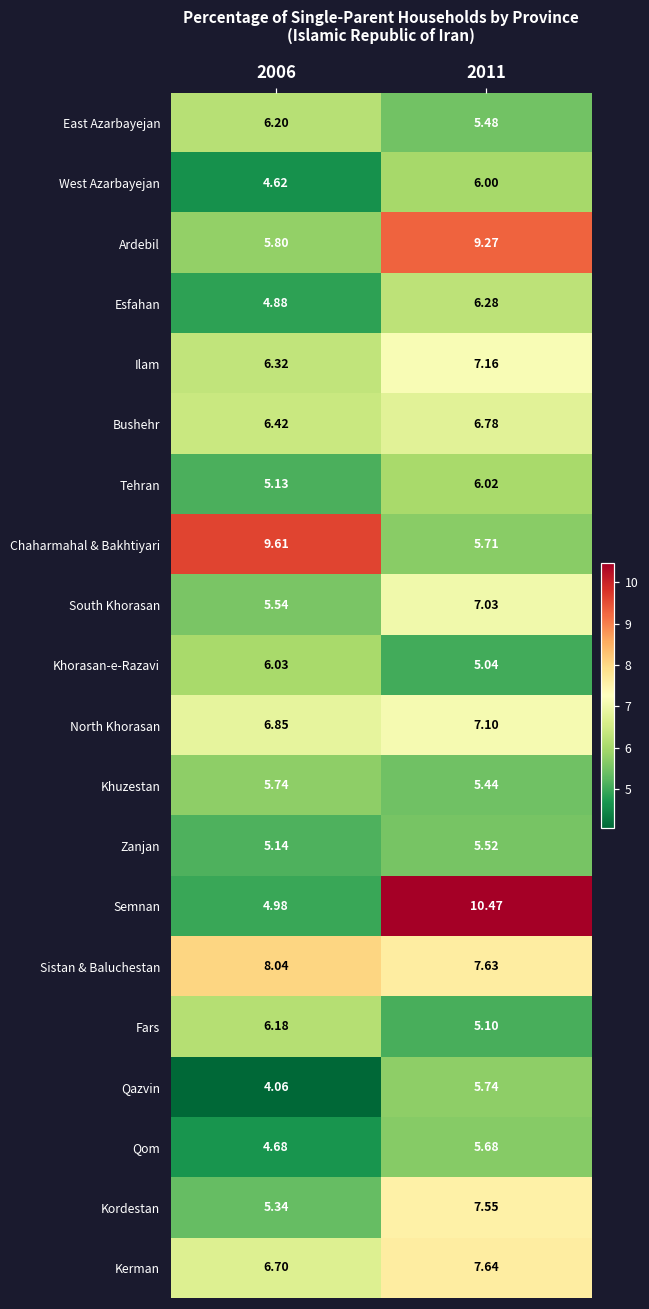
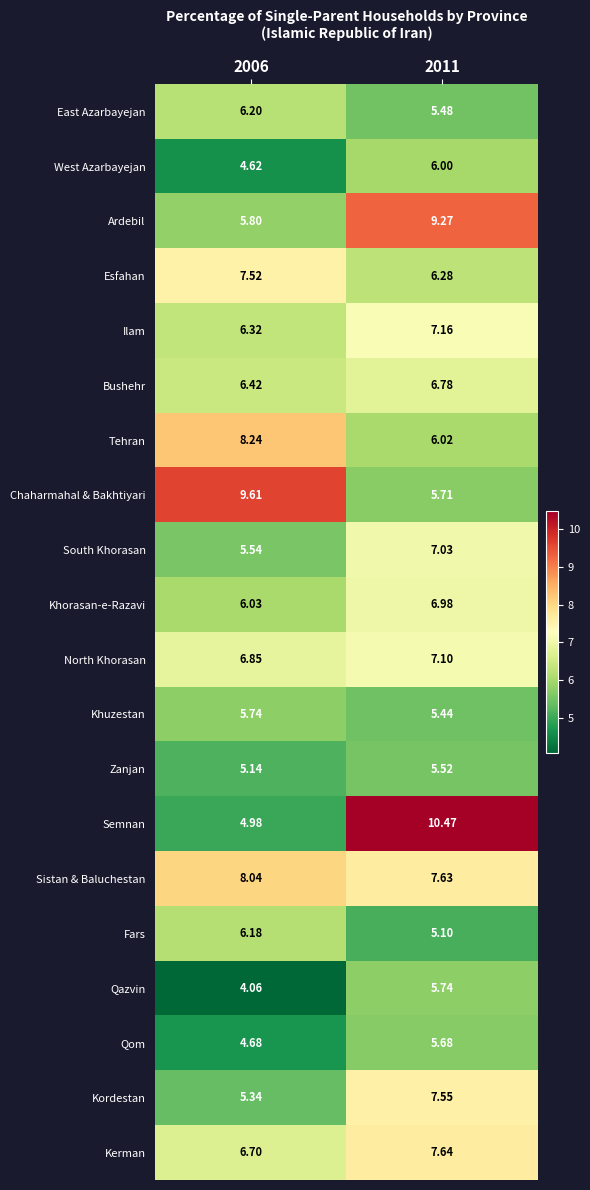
Esfahan, 2006: 4.88 -> 7.52
Tehran, 2006: 5.13 -> 8.24
Khorasan-e-Razavi, 2011: 5.04 -> 6.98
